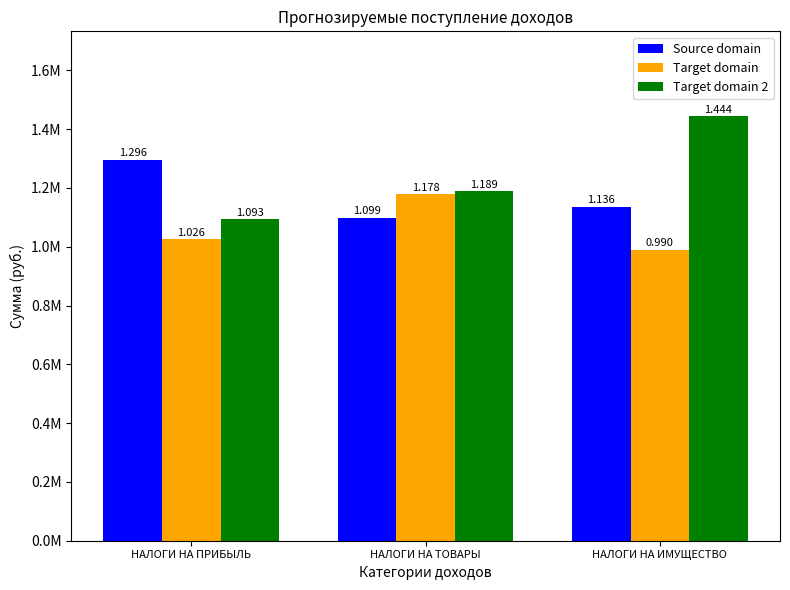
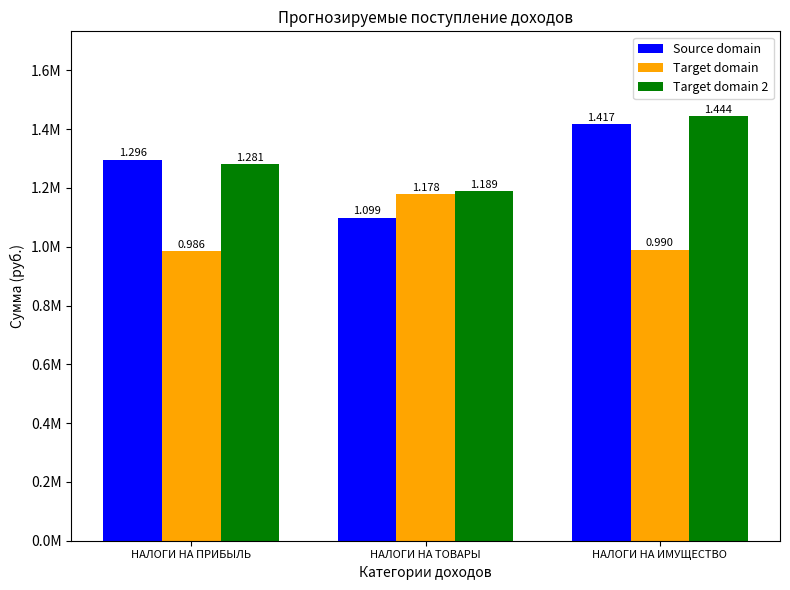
Target domain, НАЛОГИ НА ПРИБЫЛЬ: 1.026 -> 0.986
Target domain 2, НАЛОГИ НА ПРИБЫЛЬ: 1.093 -> 1.281
Source domain, НАЛОГИ НА ИМУЩЕСТВО: 1.136 -> 1.417
